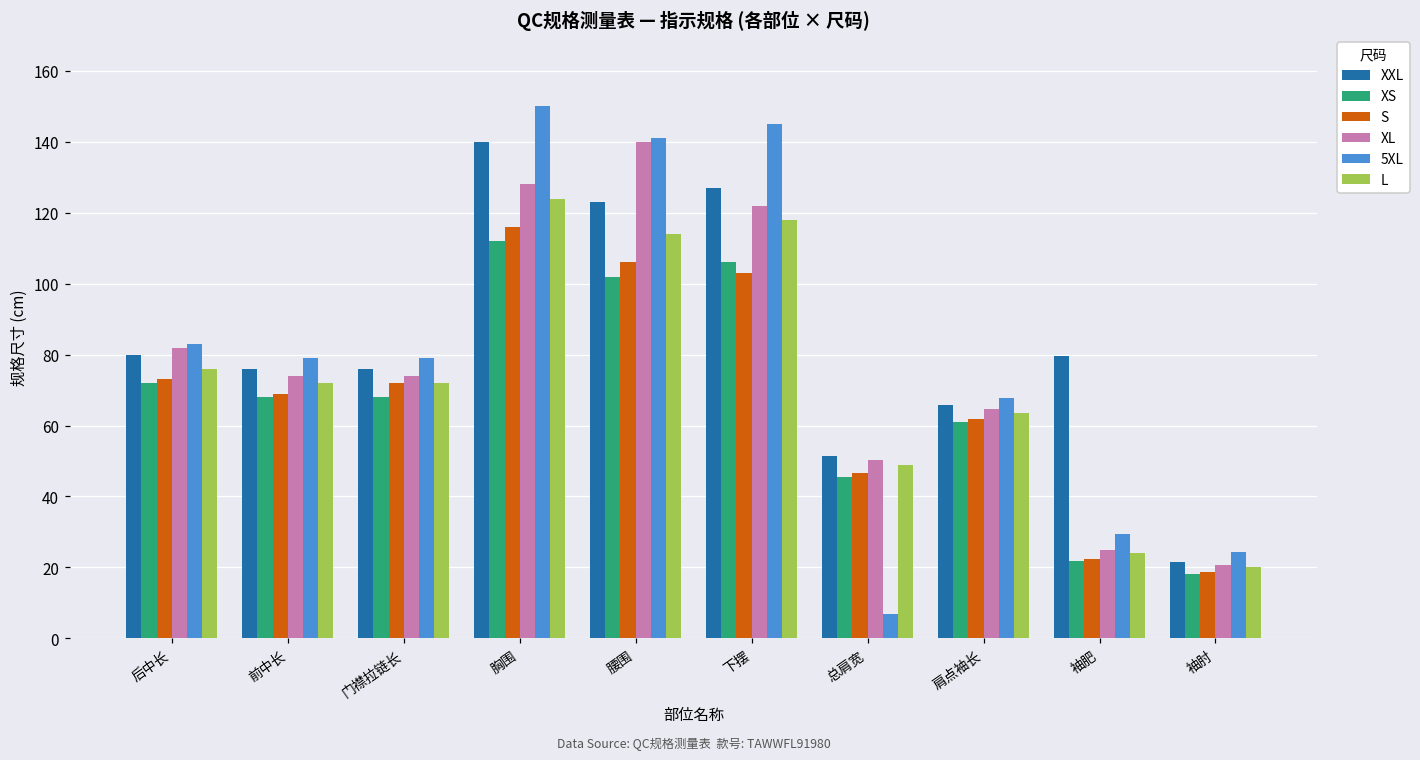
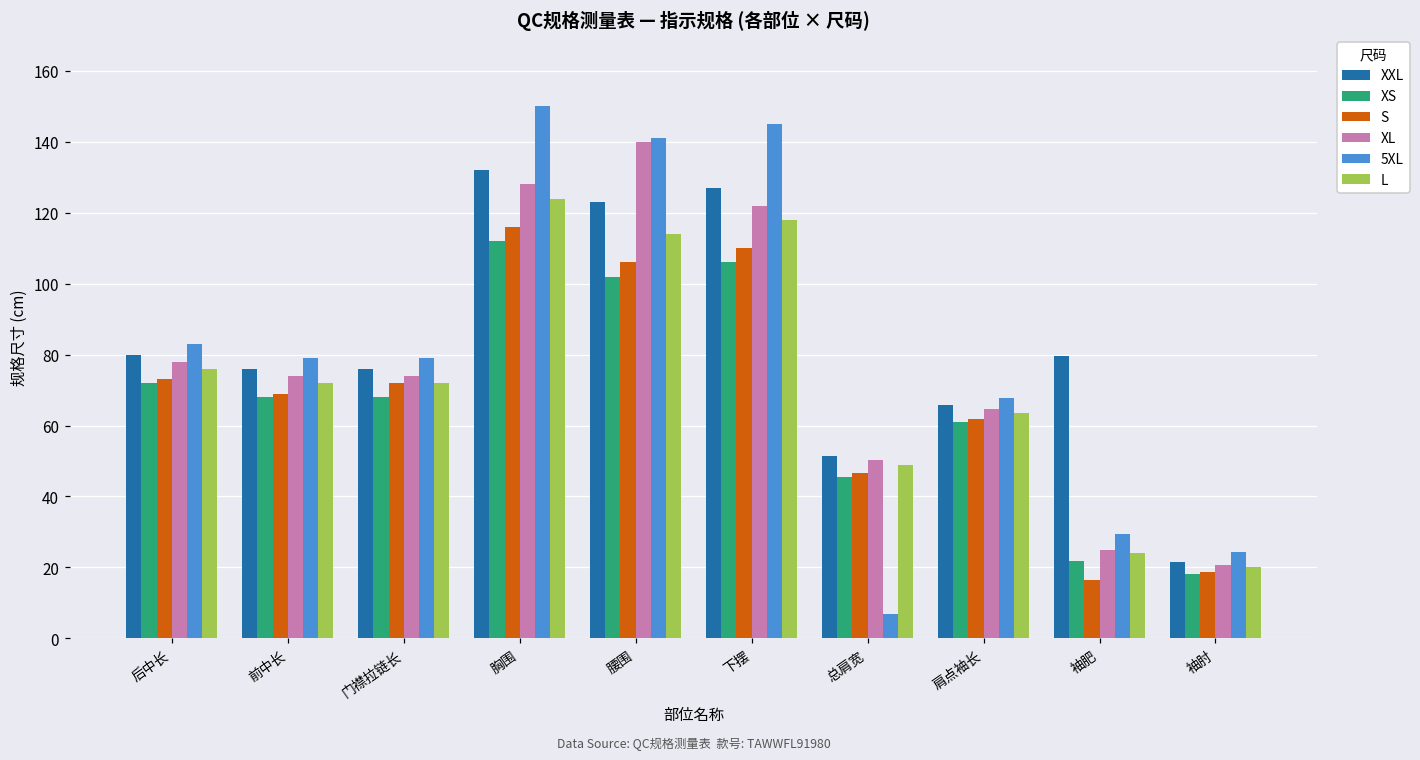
XL, 后中长: 82 -> 78
XXL, 胸围: 140 -> 132
S, 下摆: 103 -> 110
S, 袖肥: 22 -> 17
